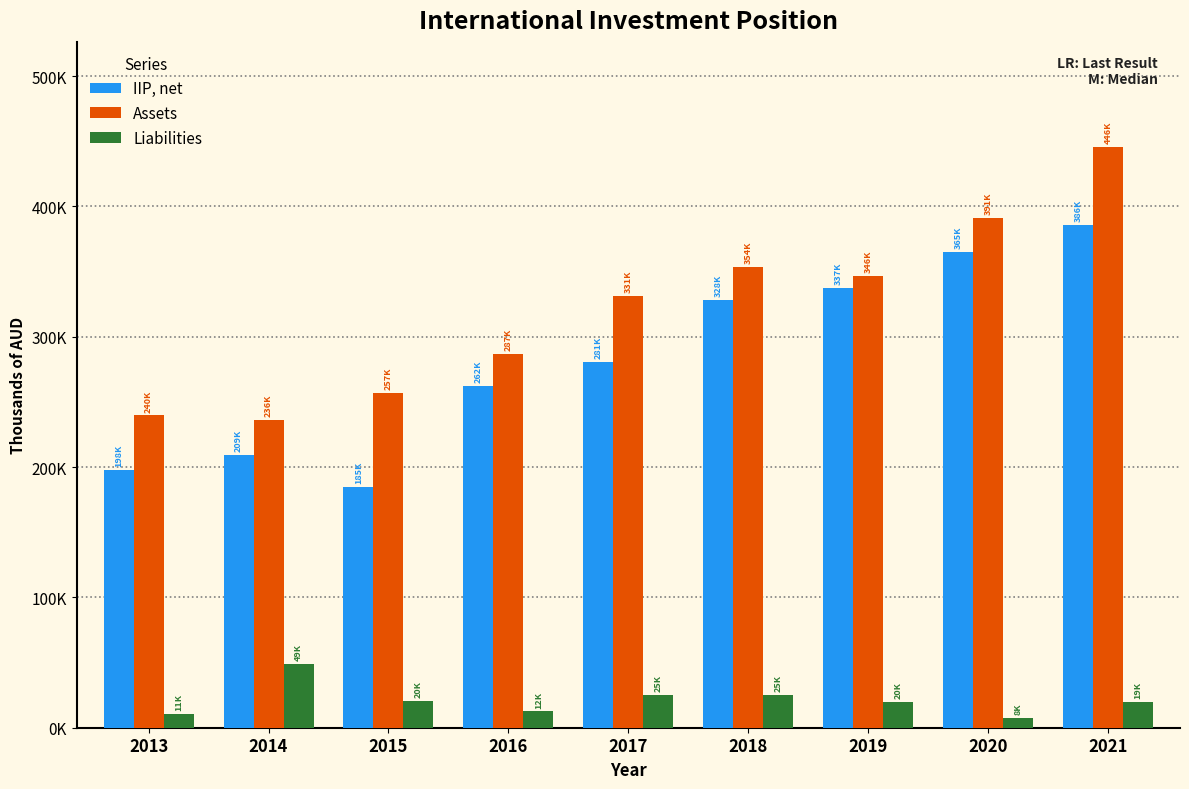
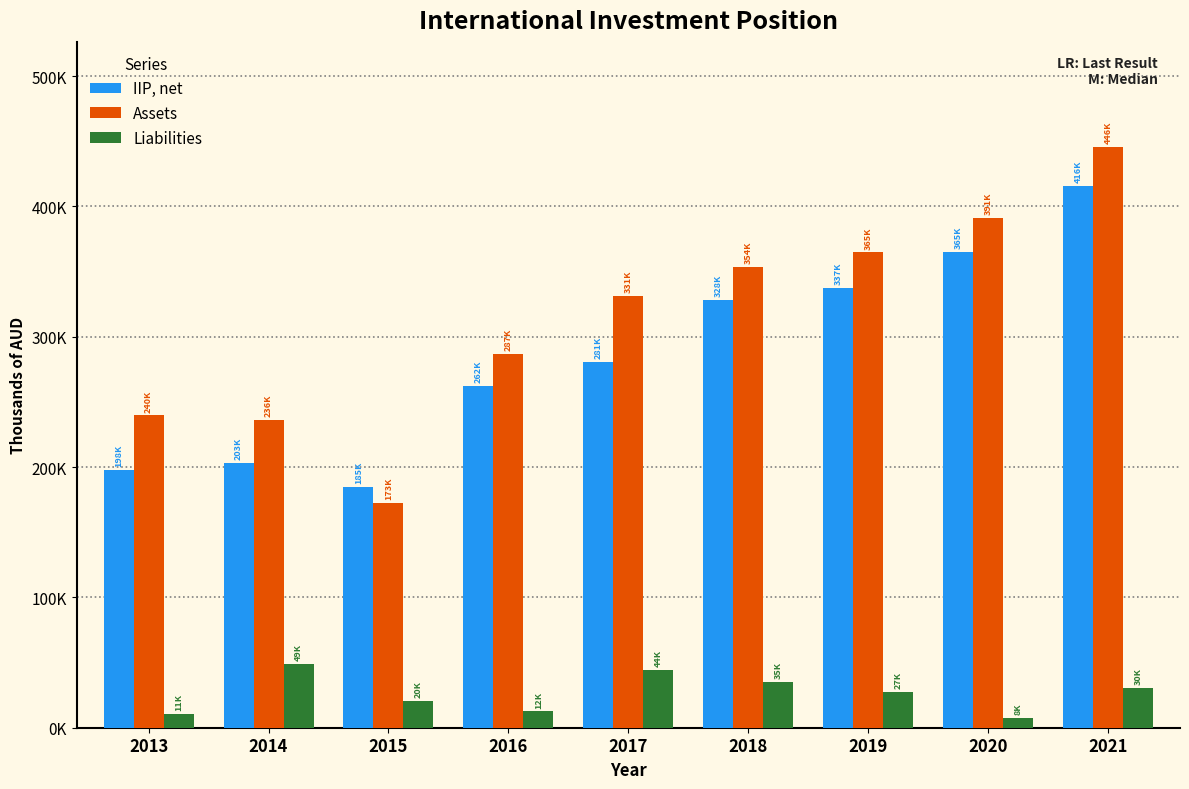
IIP, net, 2014: 209K -> 203K
Assets, 2015: 257K -> 173K
Liabilities, 2017: 25K -> 44K
Liabilities, 2018: 25K -> 35K
Assets, 2019: 346K -> 365K
Liabilities, 2019: 20K -> 27K
IIP, net, 2021: 386K -> 416K
Liabilities, 2021: 19K -> 30K
